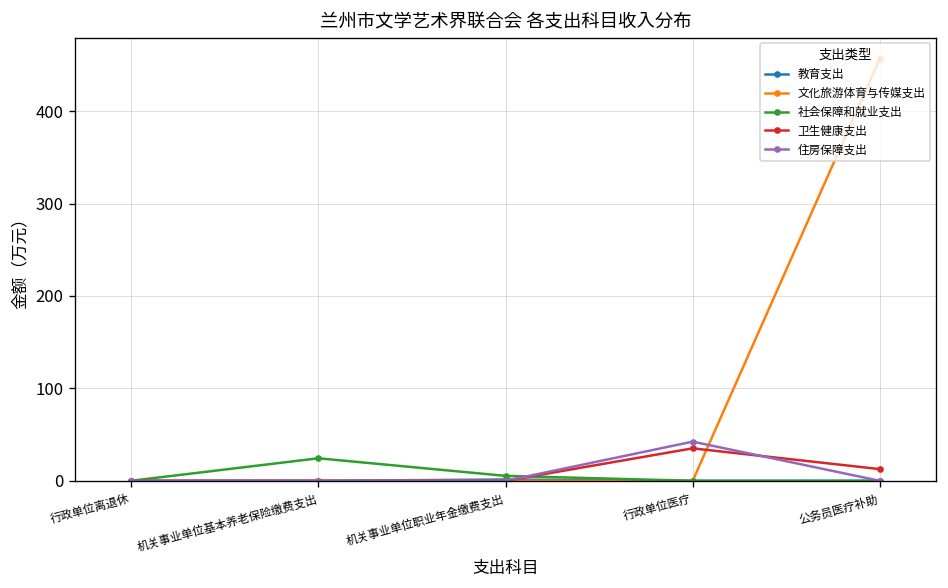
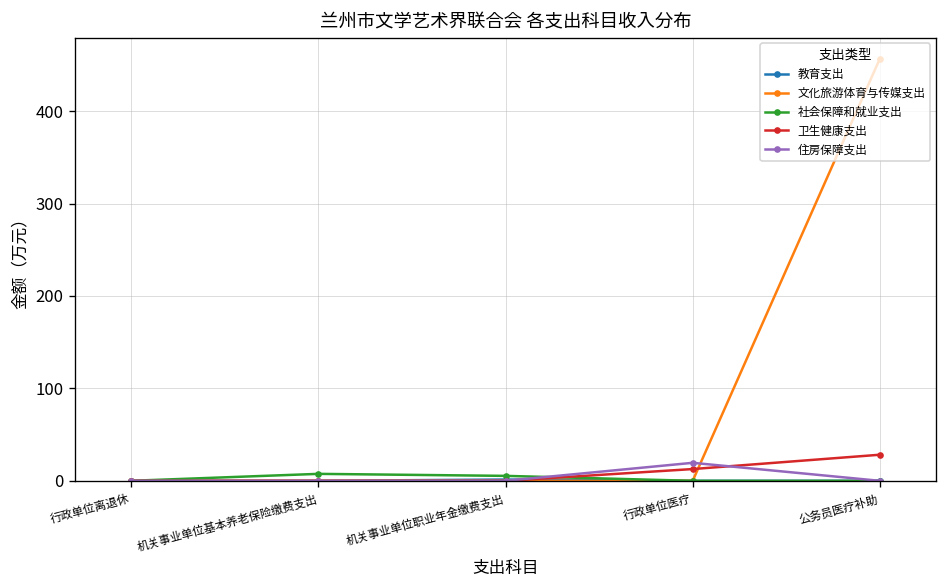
社会保障和就业支出, 机关事业单位基本养老保险缴费支出: 20 -> 10
卫生健康支出, 行政单位医疗: 40 -> 10
住房保障支出, 行政单位医疗: 40 -> 20
卫生健康支出, 公务员医疗补助: 10 -> 30
